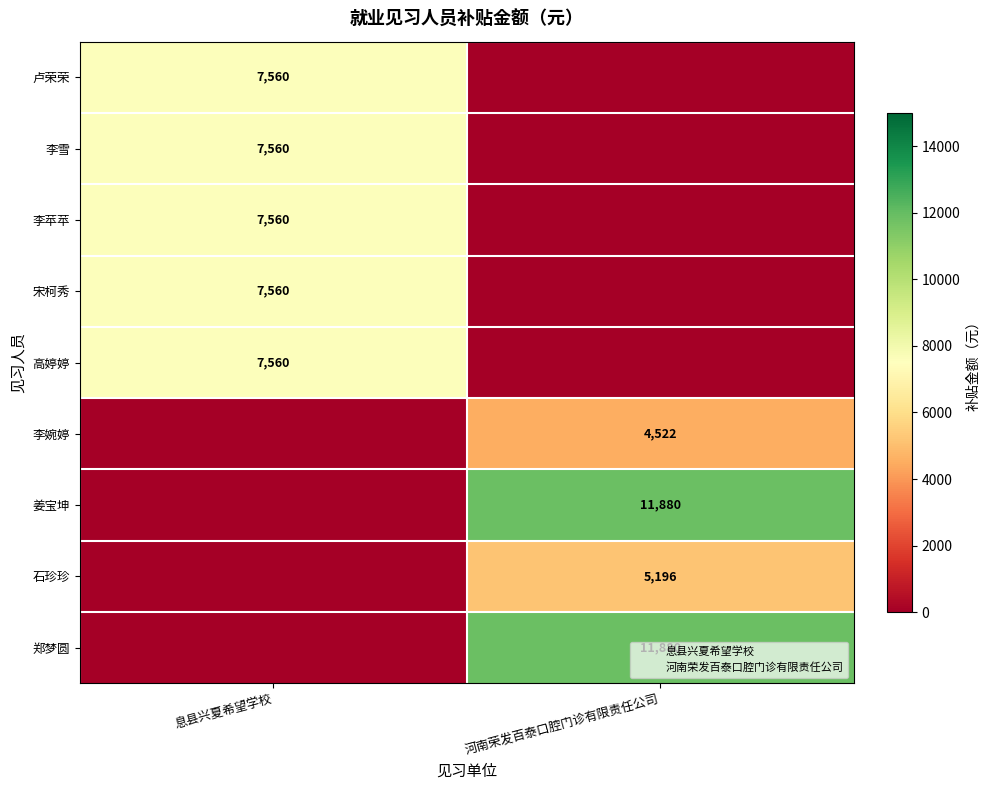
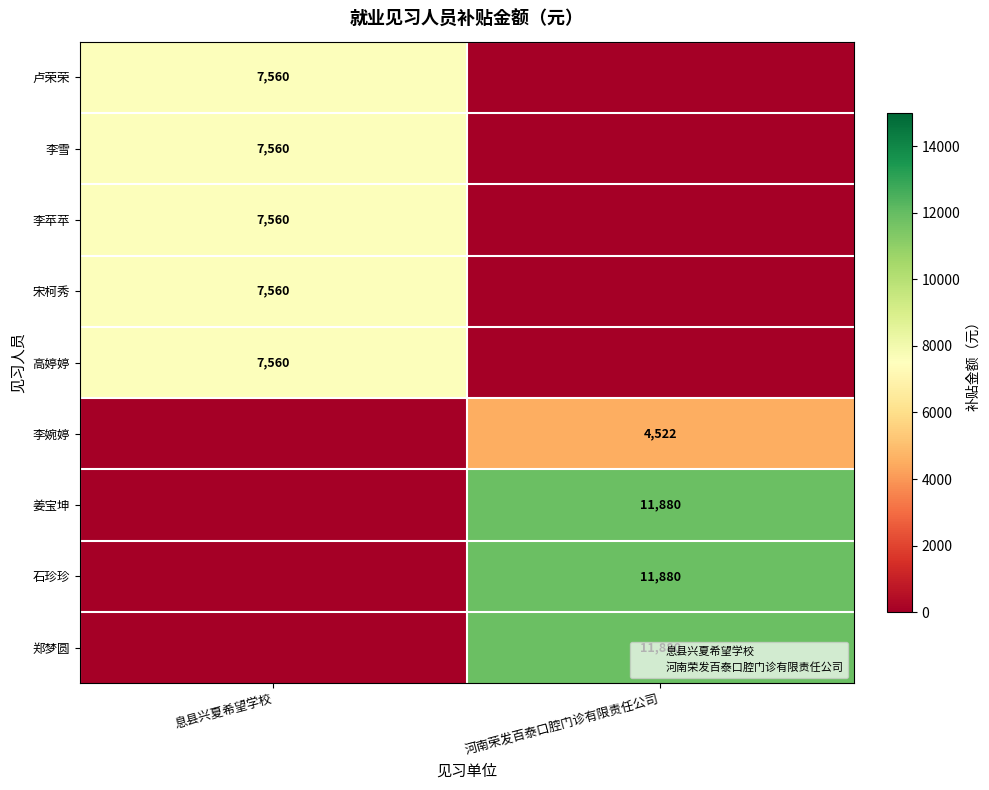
石珍珍, 河南荣发百泰口腔门诊有限责任公司: 5,196 -> 11,880
